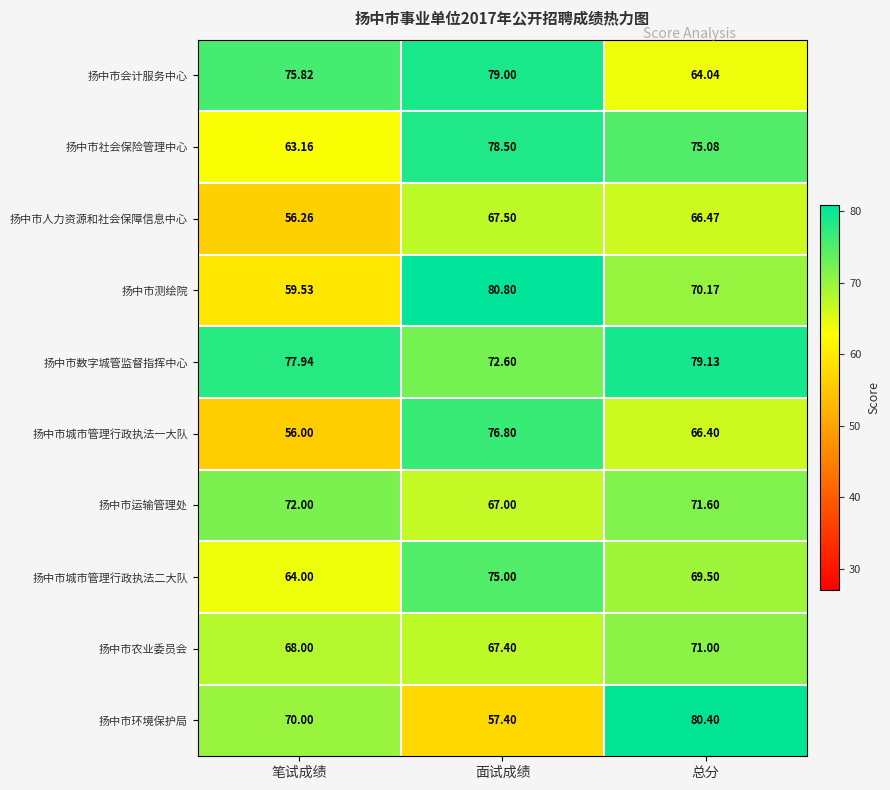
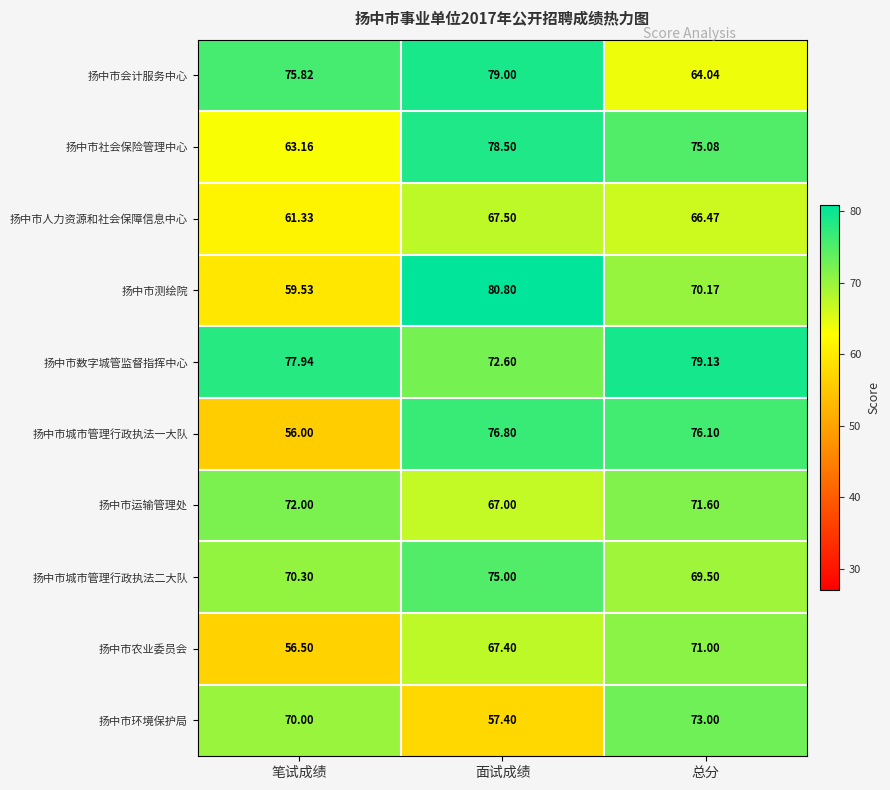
扬中市人力资源和社会保障信息中心, 笔试成绩: 56.26 -> 61.33
扬中市城市管理行政执法一大队, 总分: 66.40 -> 76.10
扬中市城市管理行政执法二大队, 笔试成绩: 64.00 -> 70.30
扬中市农业委员会, 笔试成绩: 68.00 -> 56.50
扬中市环境保护局, 总分: 80.40 -> 73.00
